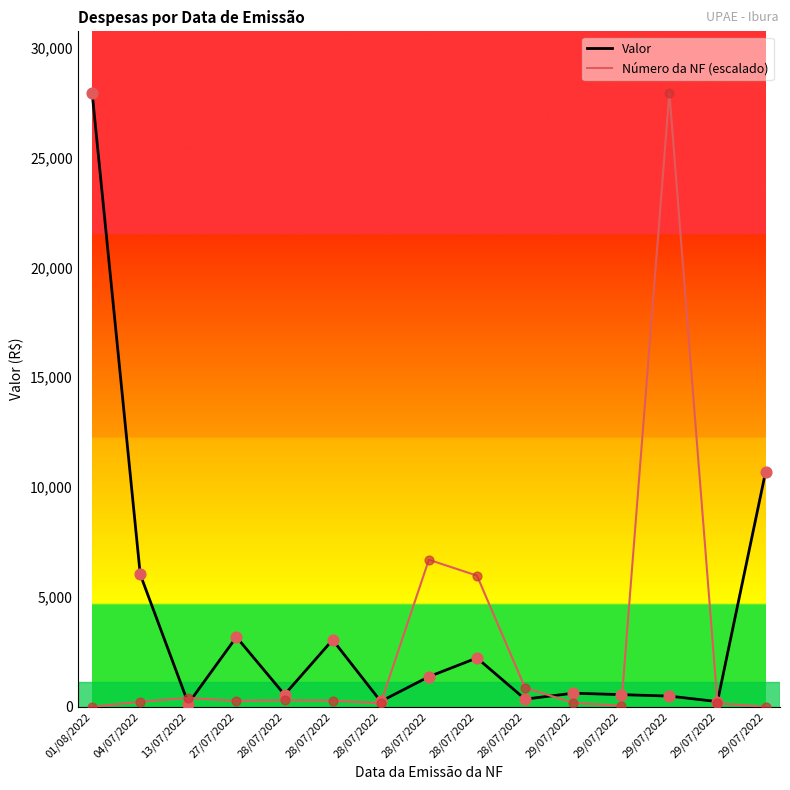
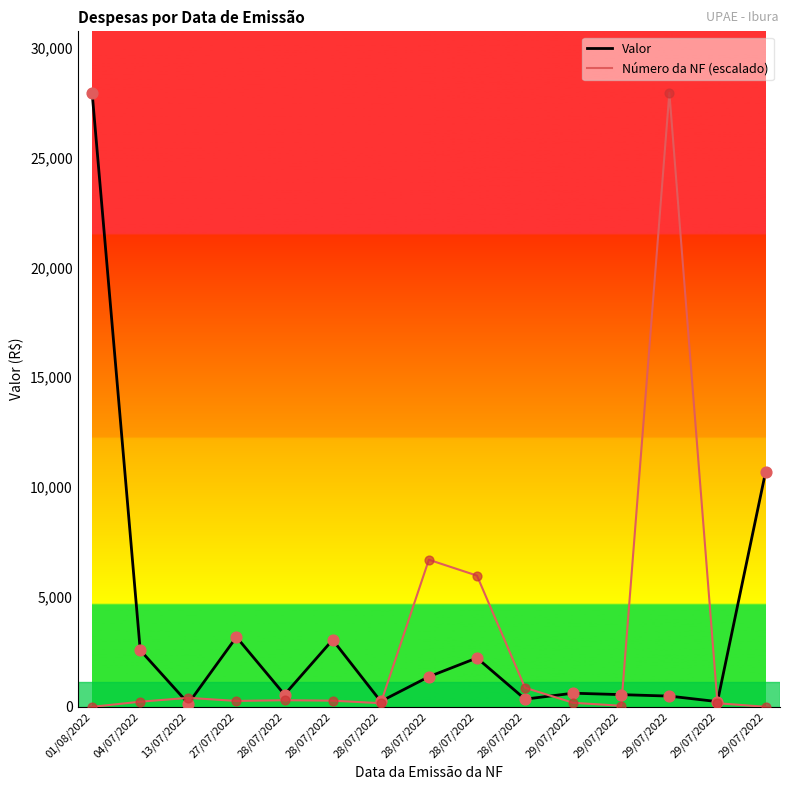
Valor, 04/07/2022: 6,000 -> 2,600
